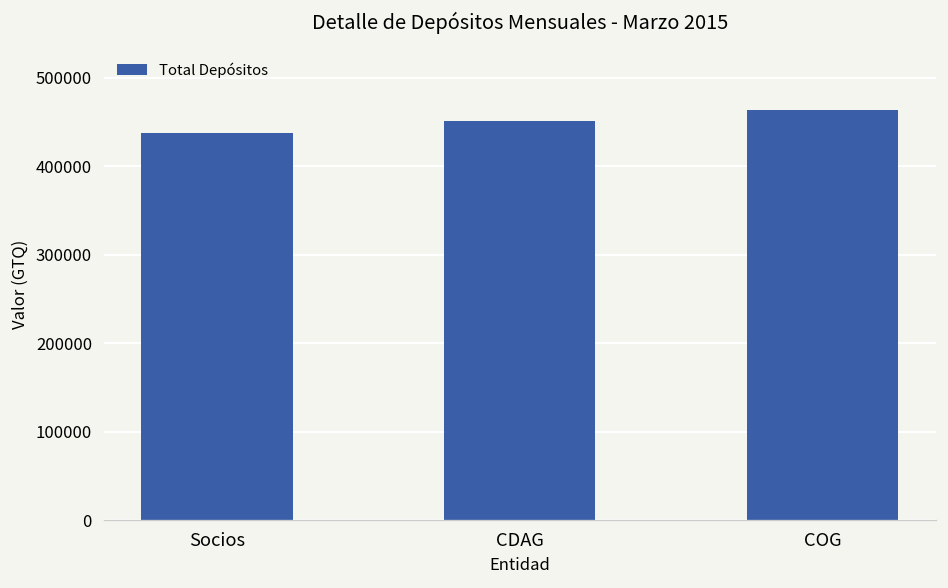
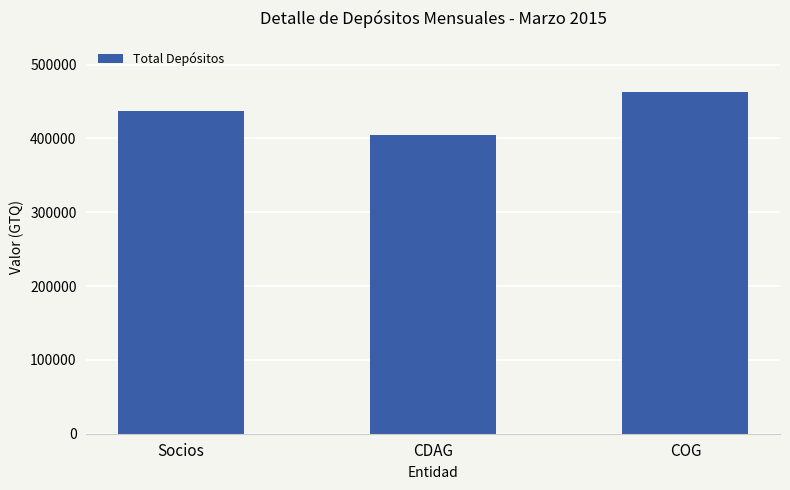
CDAG: 450000 -> 400000
